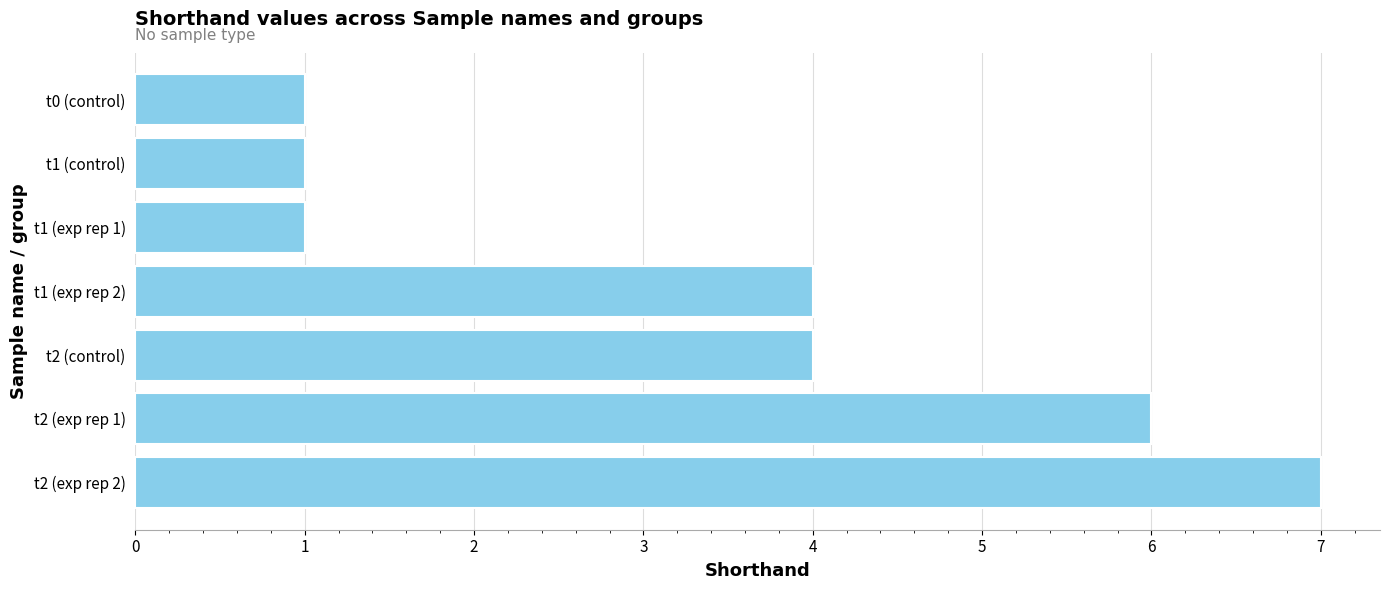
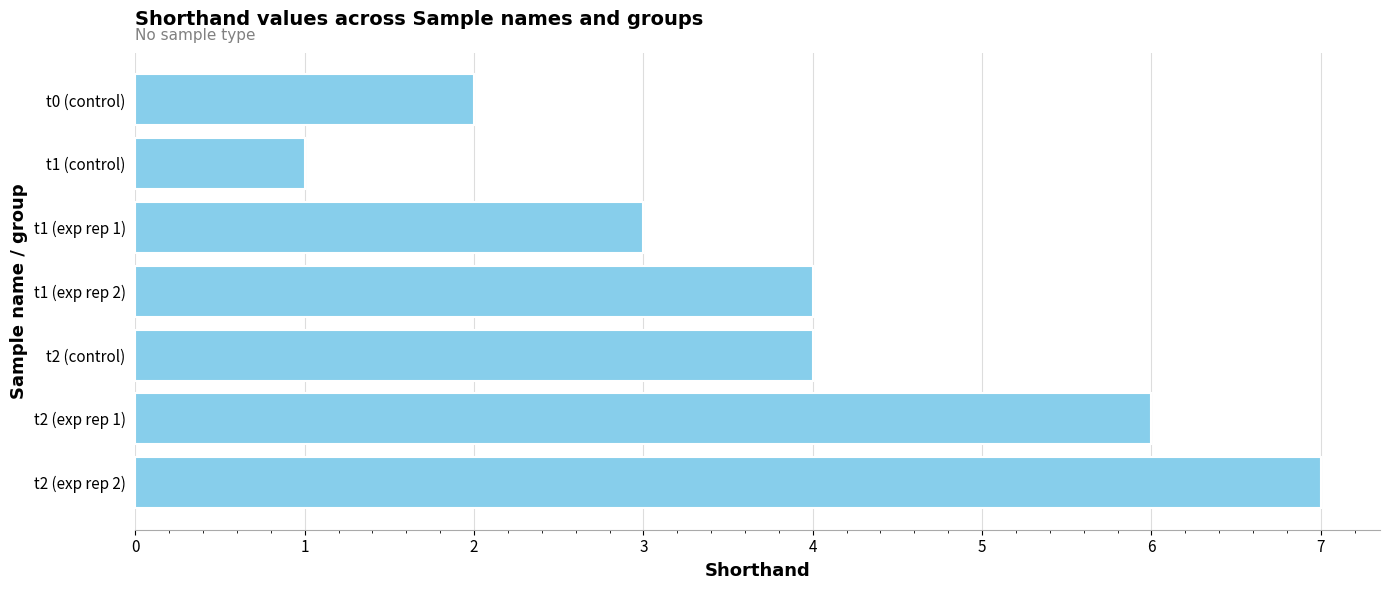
t0 (control): 1 -> 2
t1 (exp rep 1): 1 -> 3
